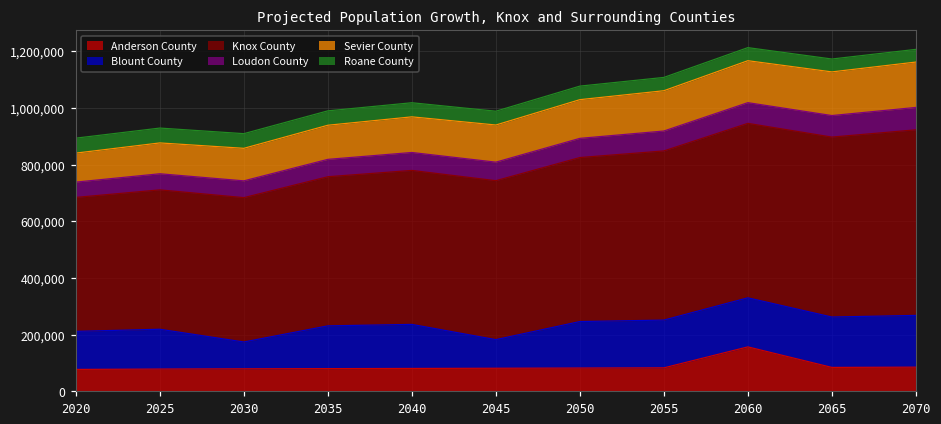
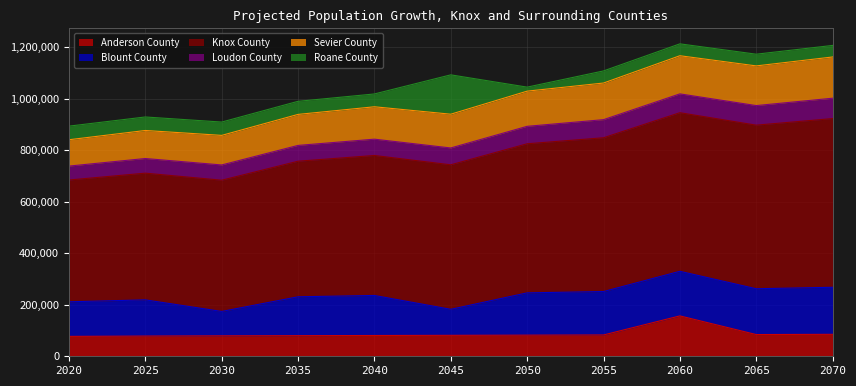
Roane County, 2045: 50,000 -> 150,000
Roane County, 2050: 50,000 -> 20,000
